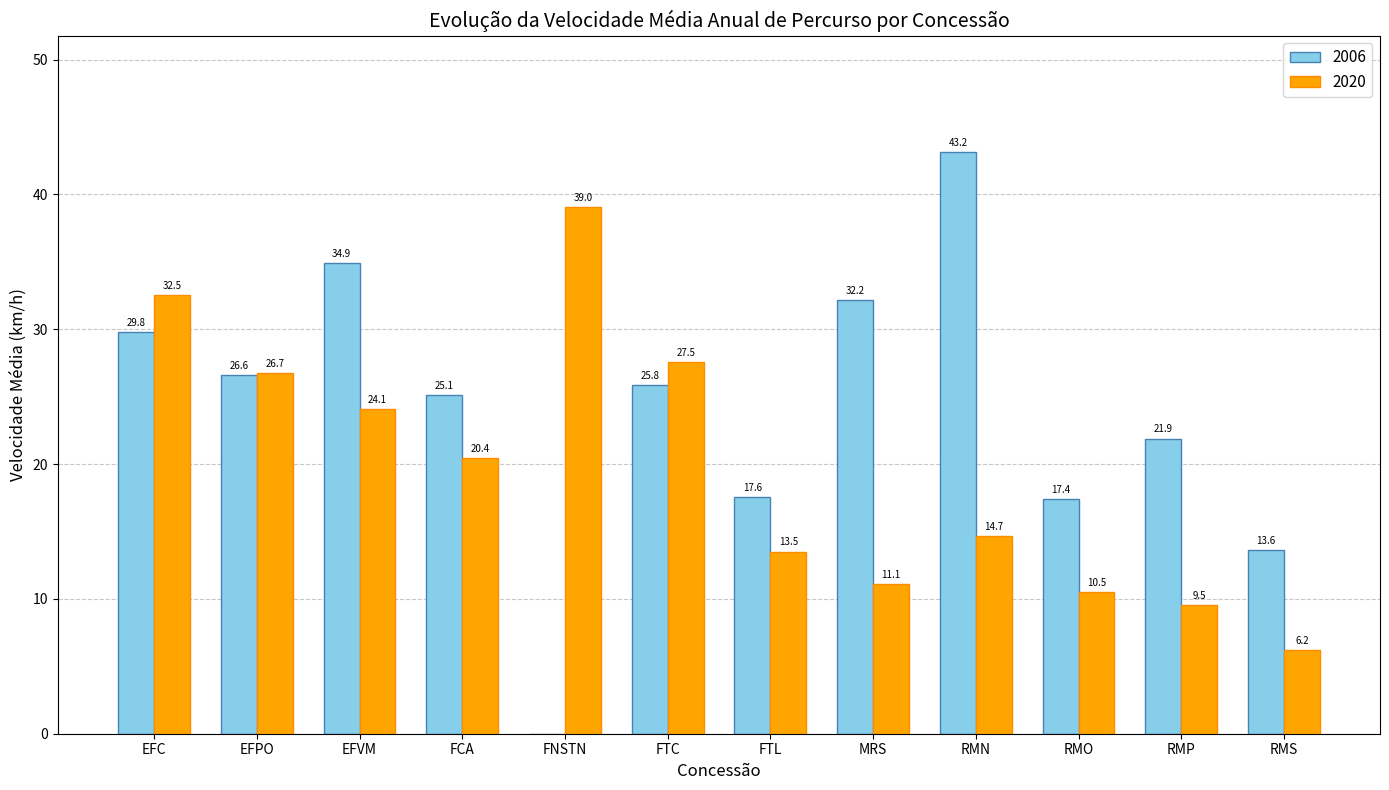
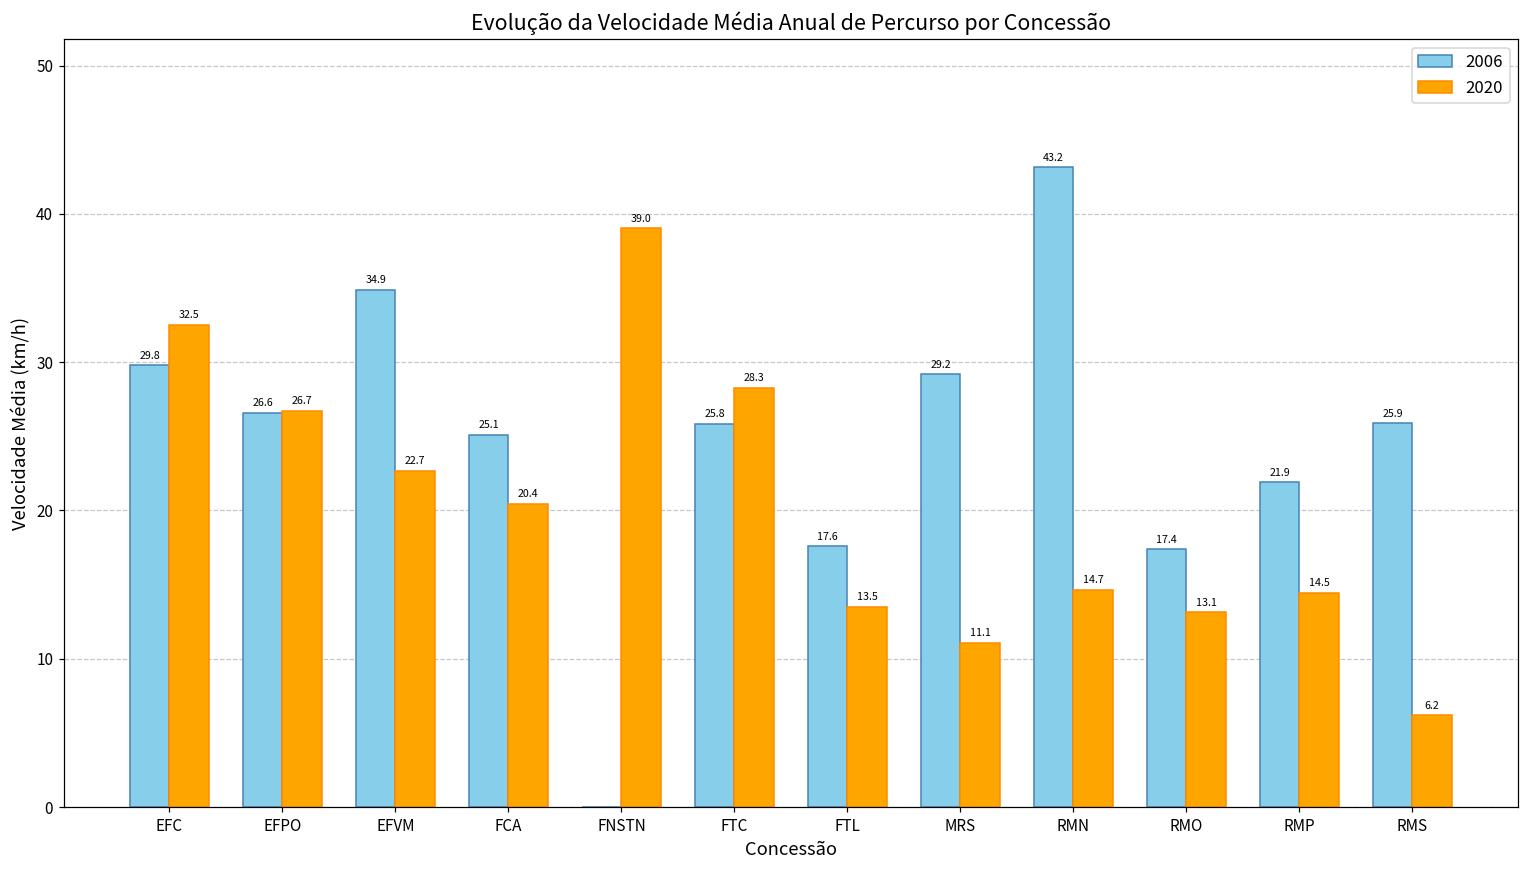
2020, EFVM: 24.1 -> 22.7
2020, FTC: 27.5 -> 28.3
2006, MRS: 32.2 -> 29.2
2020, RMO: 10.5 -> 13.1
2020, RMP: 9.5 -> 14.5
2006, RMS: 13.6 -> 25.9
